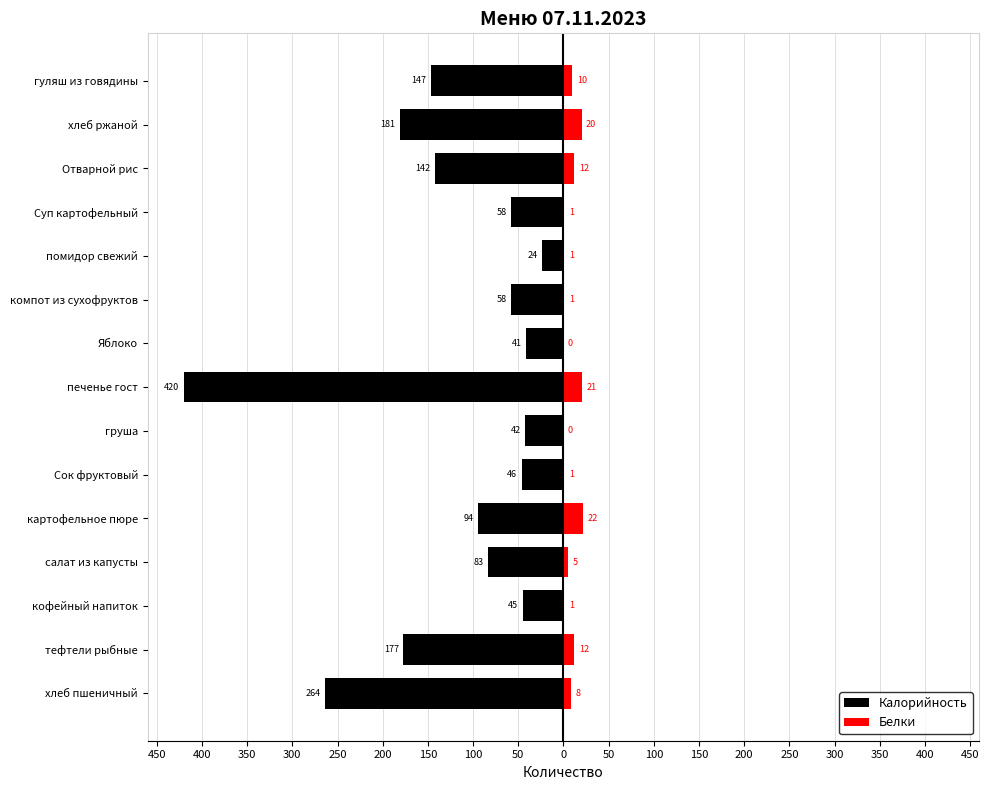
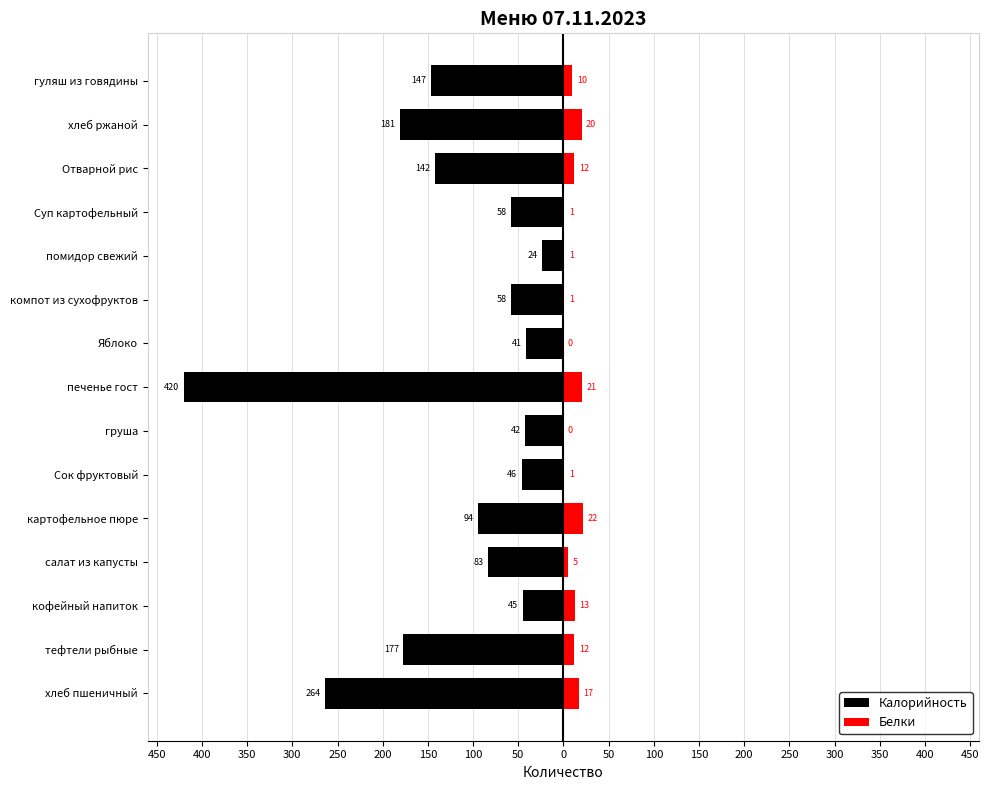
Белки, кофейный напиток: 1 -> 13
Белки, хлеб пшеничный: 8 -> 17
